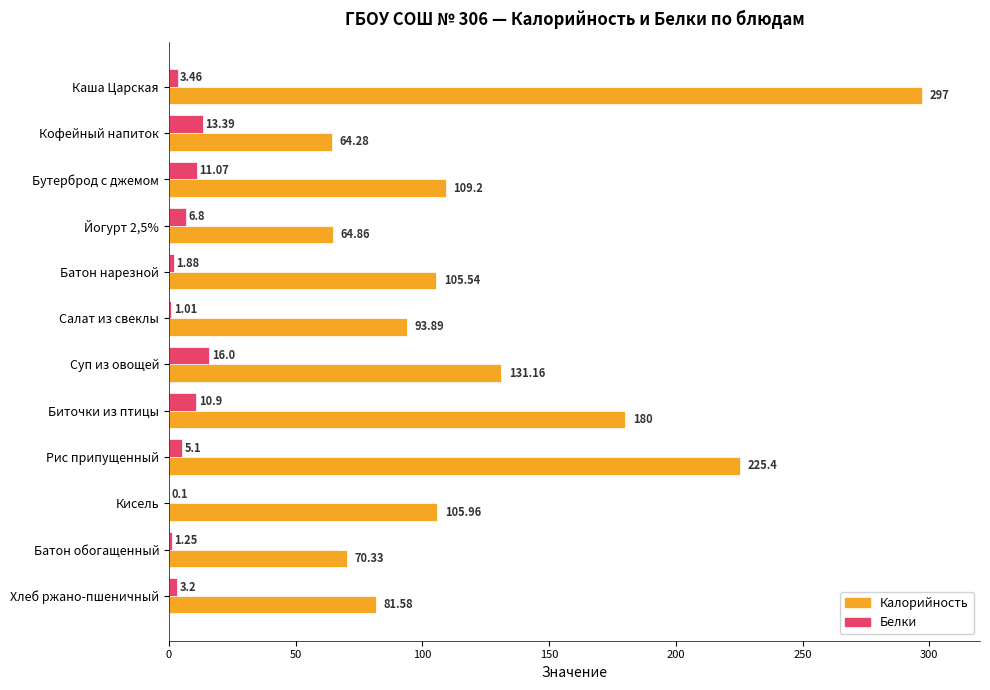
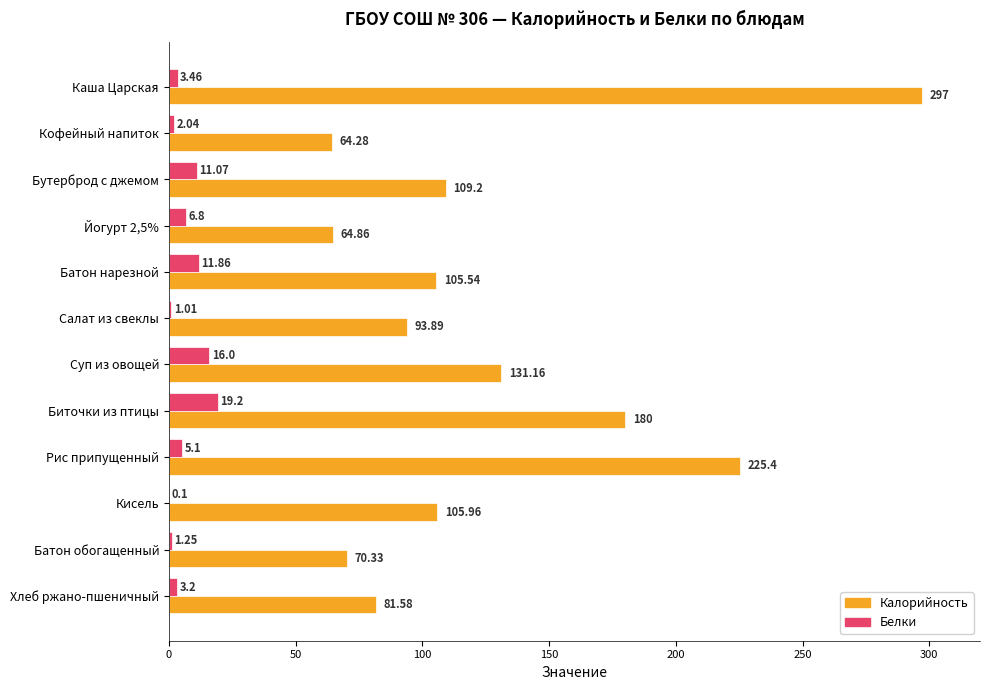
Белки, Кофейный напиток: 13.39 -> 2.04
Белки, Батон нарезной: 1.88 -> 11.86
Белки, Биточки из птицы: 10.9 -> 19.2
